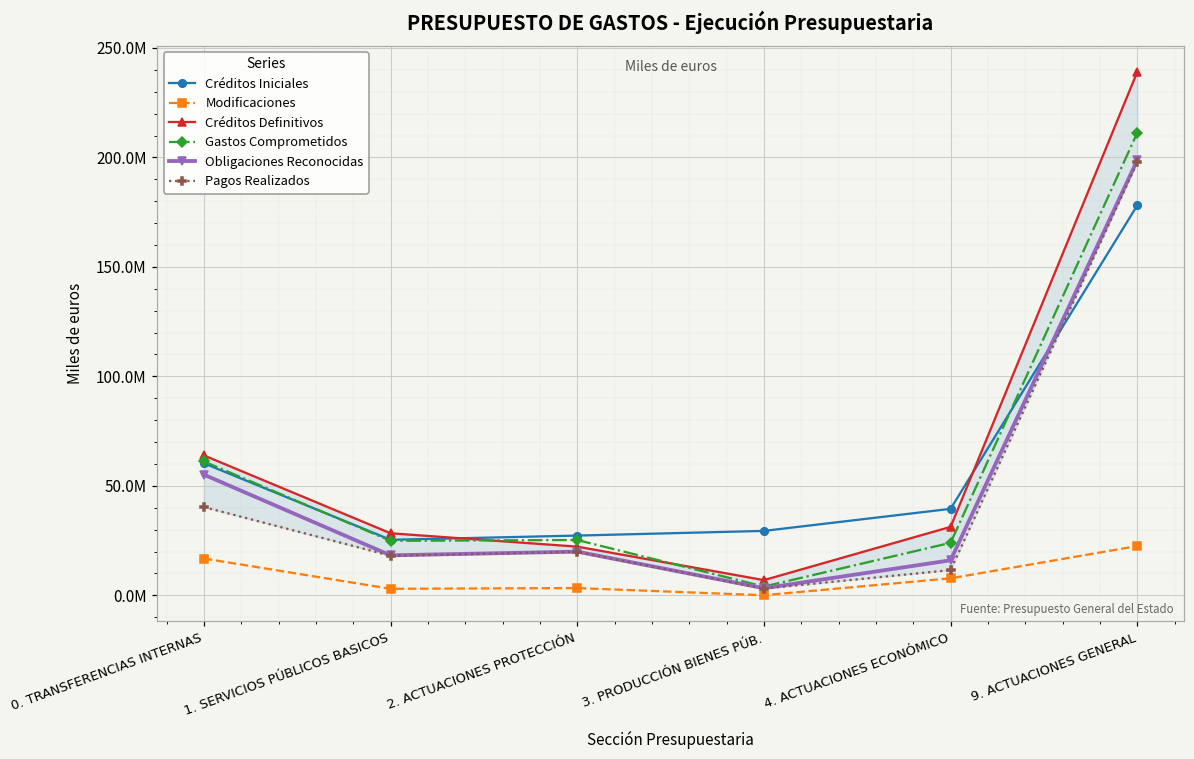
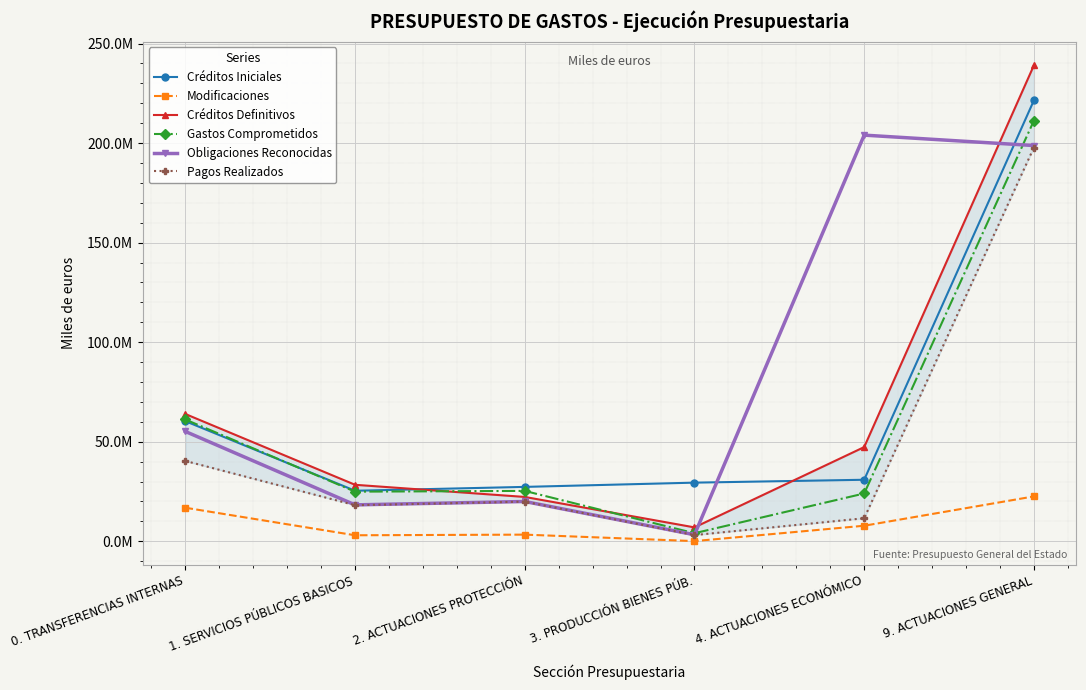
Créditos Iniciales, 4. ACTUACIONES ECONÓMICO: 40000000 -> 31000000
Créditos Definitivos, 4. ACTUACIONES ECONÓMICO: 31000000 -> 47000000
Obligaciones Reconocidas, 4. ACTUACIONES ECONÓMICO: 16000000 -> 204000000
Créditos Iniciales, 9. ACTUACIONES GENERAL: 178000000 -> 221000000
